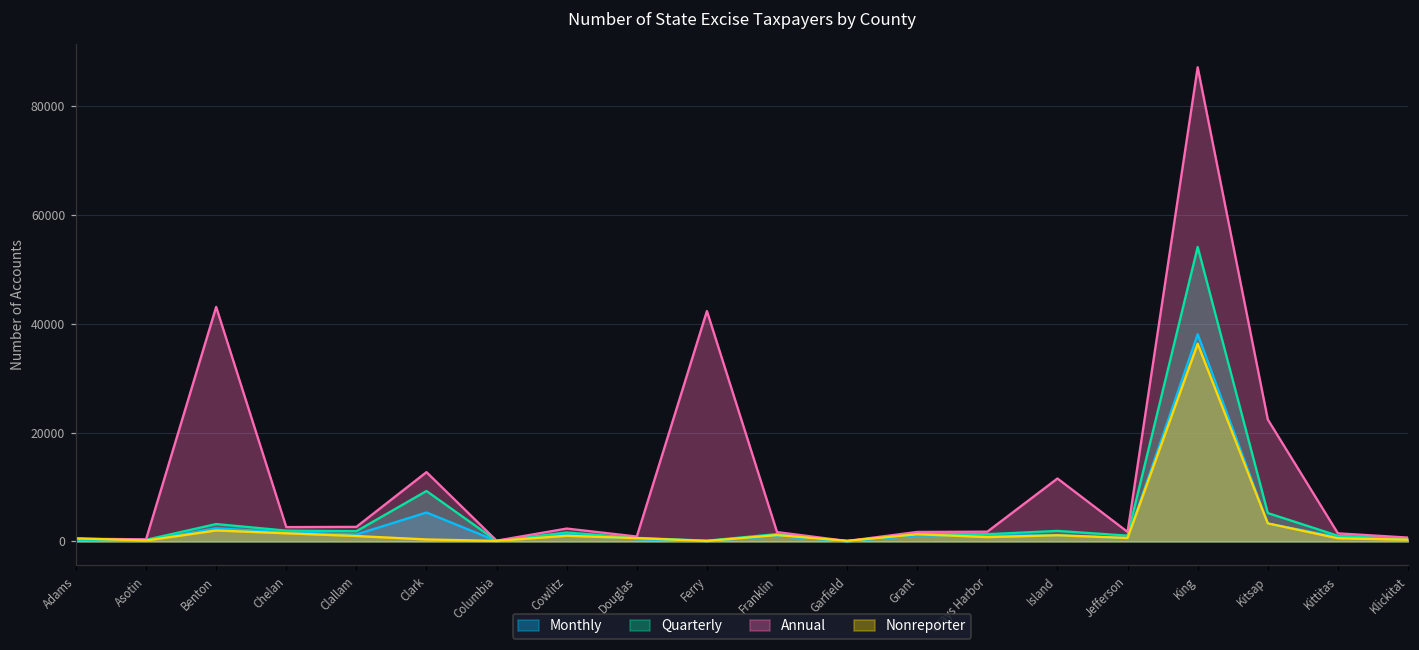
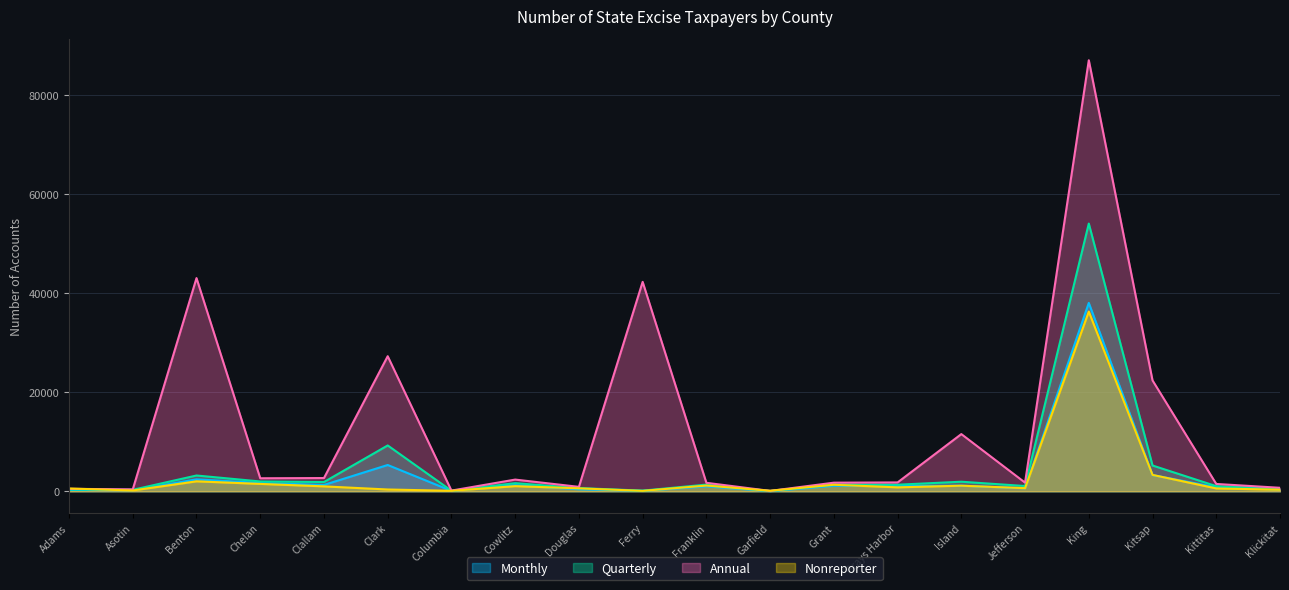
Annual, Clark: 13000 -> 27000
